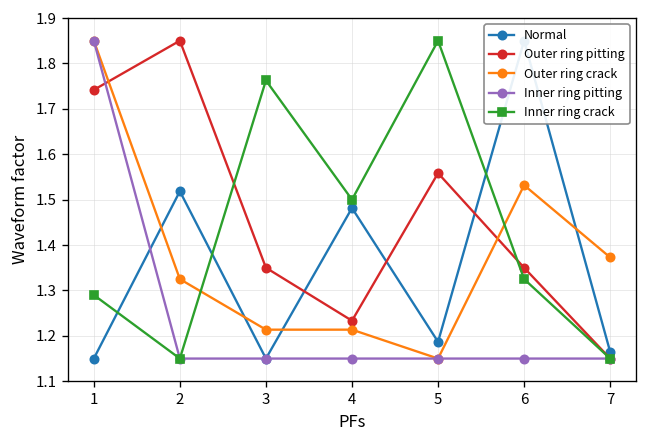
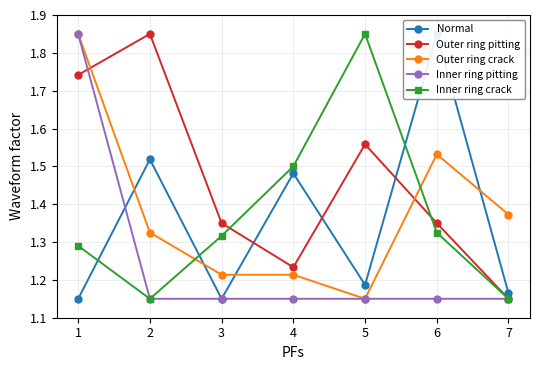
Inner ring crack, 3: 1.76 -> 1.32
